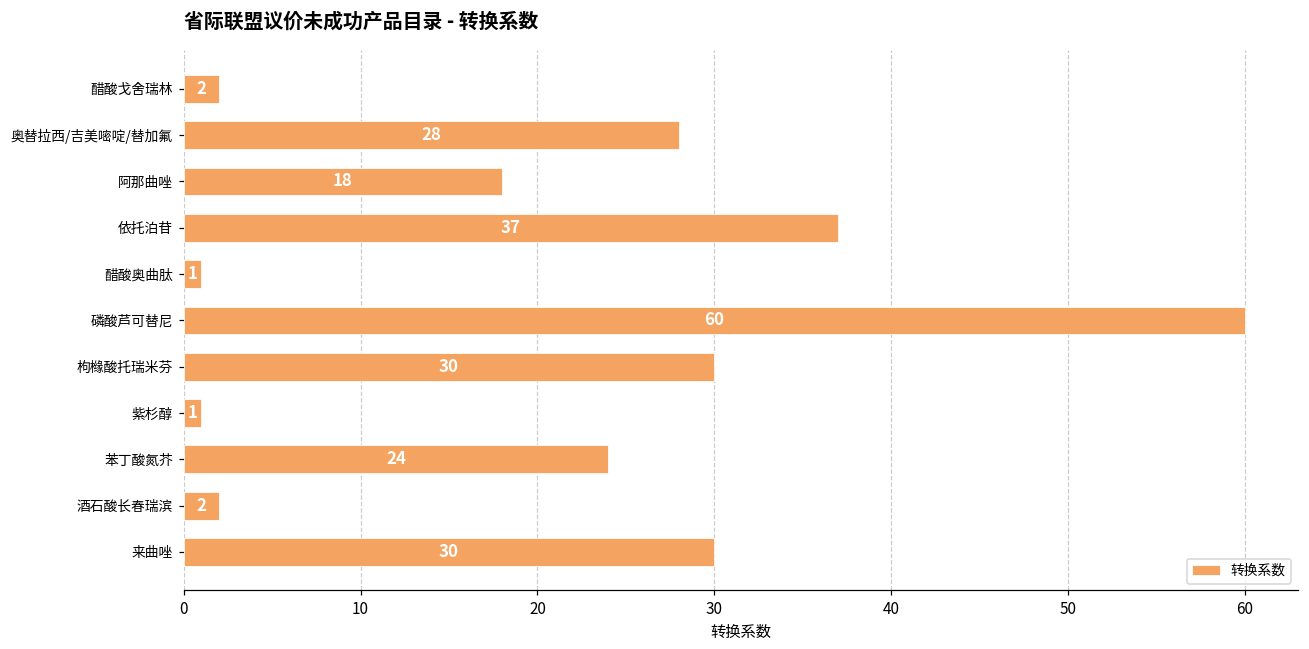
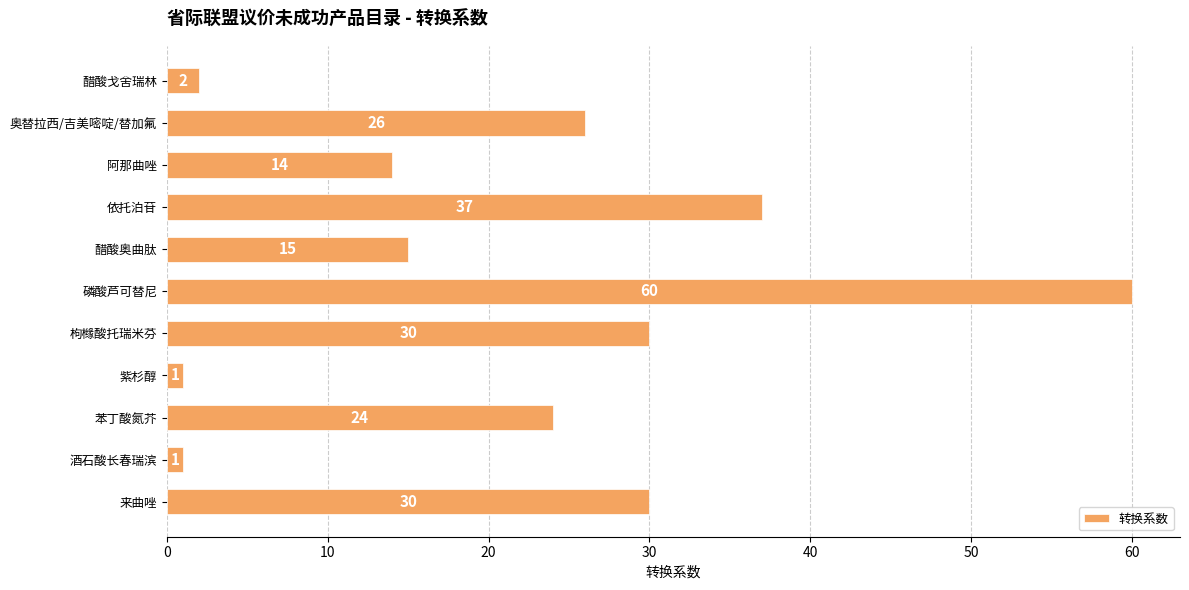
奥替拉西/吉美嘧啶/替加氟: 28 -> 26
阿那曲唑: 18 -> 14
醋酸奥曲肽: 1 -> 15
酒石酸长春瑞滨: 2 -> 1
